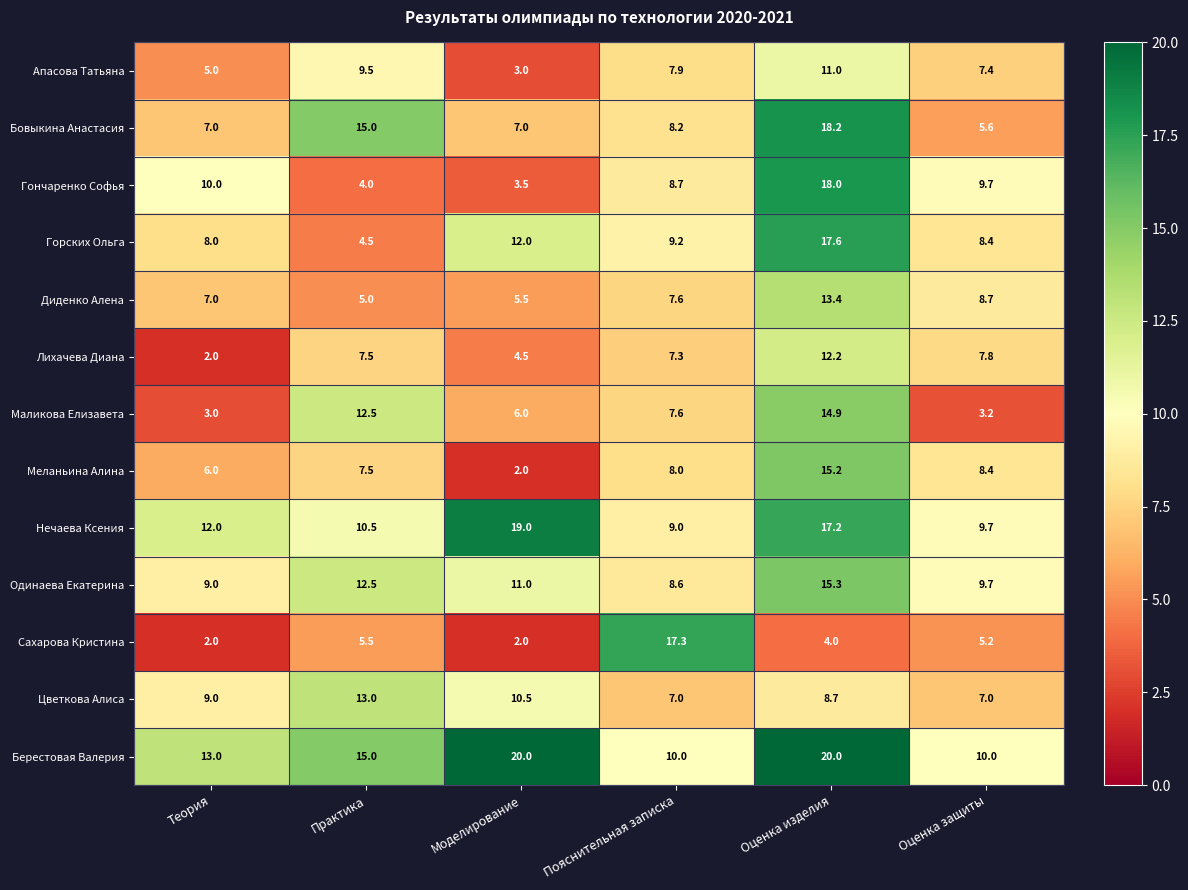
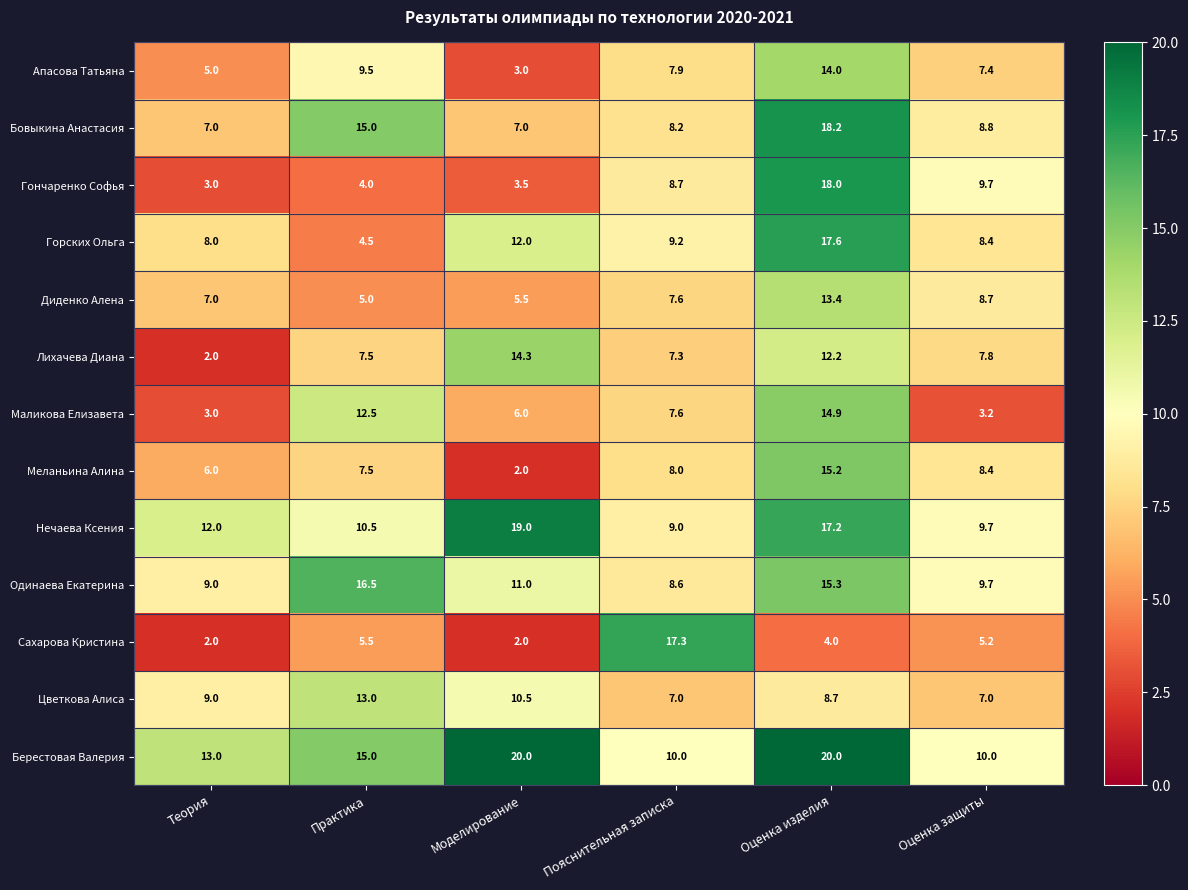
Апасова Татьяна, Оценка изделия: 11.0 -> 14.0
Бовыкина Анастасия, Оценка защиты: 5.6 -> 8.8
Гончаренко Софья, Теория: 10.0 -> 3.0
Лихачева Диана, Моделирование: 4.5 -> 14.3
Одинаева Екатерина, Практика: 12.5 -> 16.5
